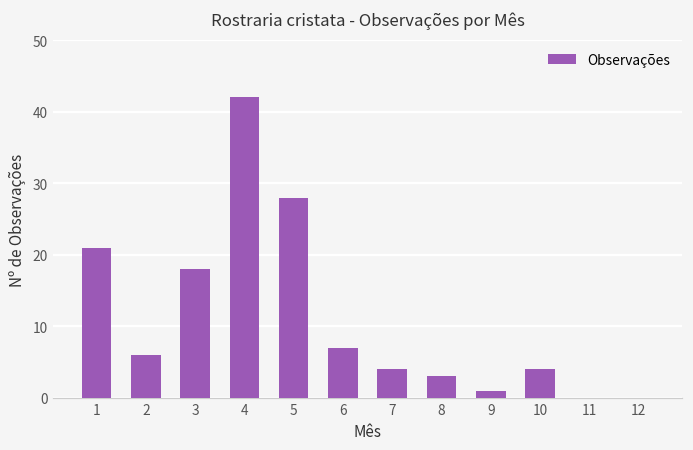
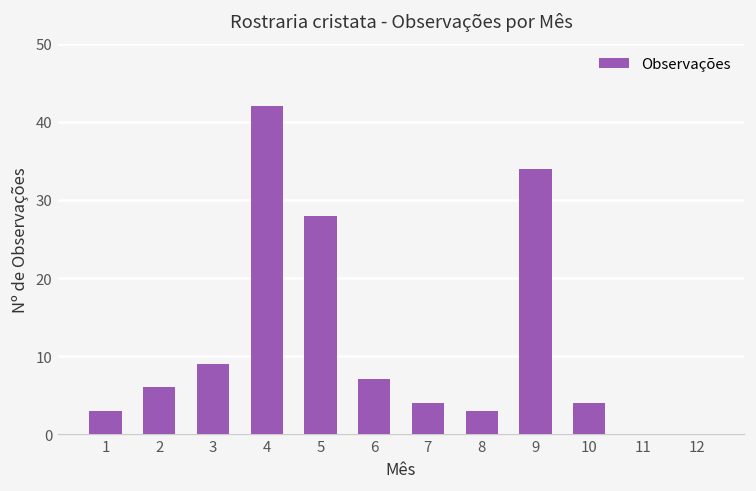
1: 21 -> 3
3: 18 -> 9
9: 1 -> 34
